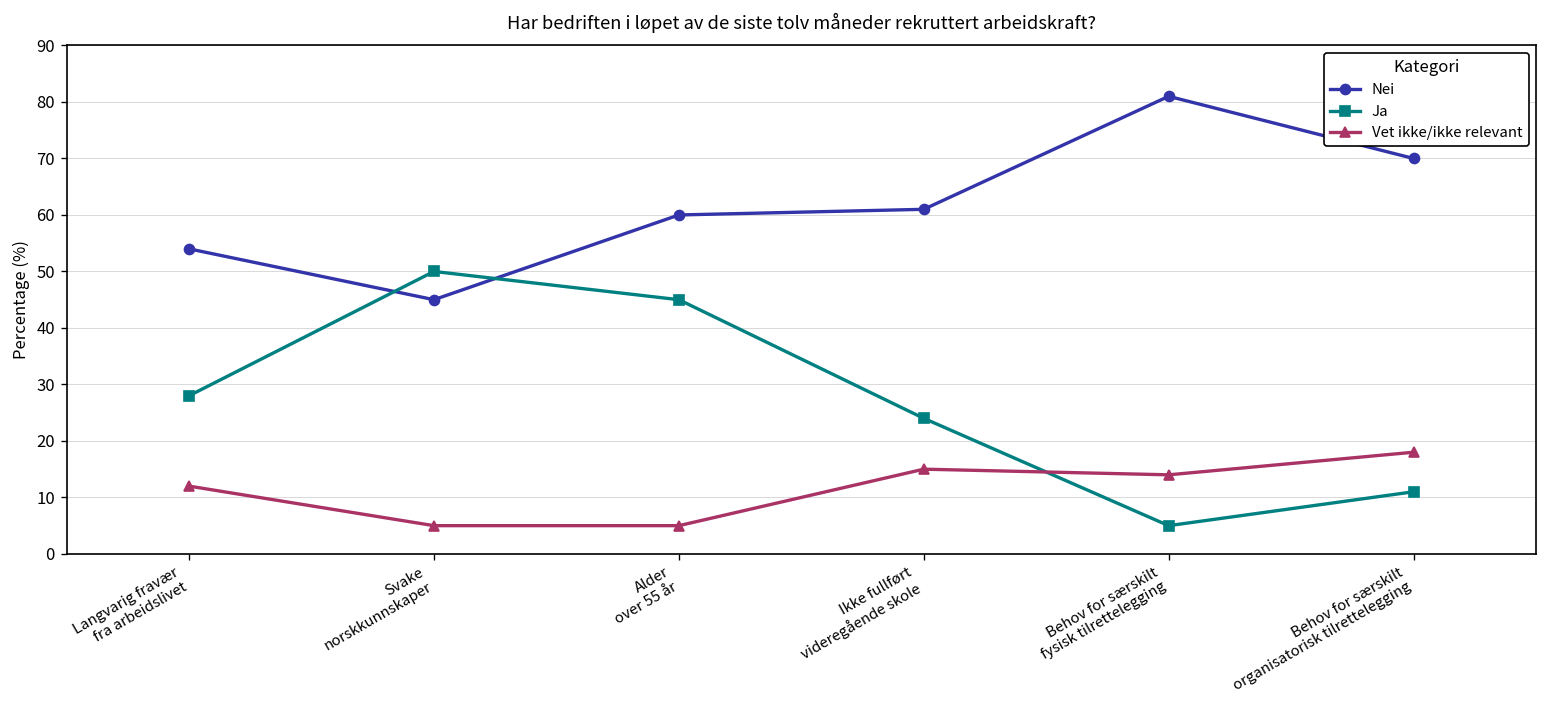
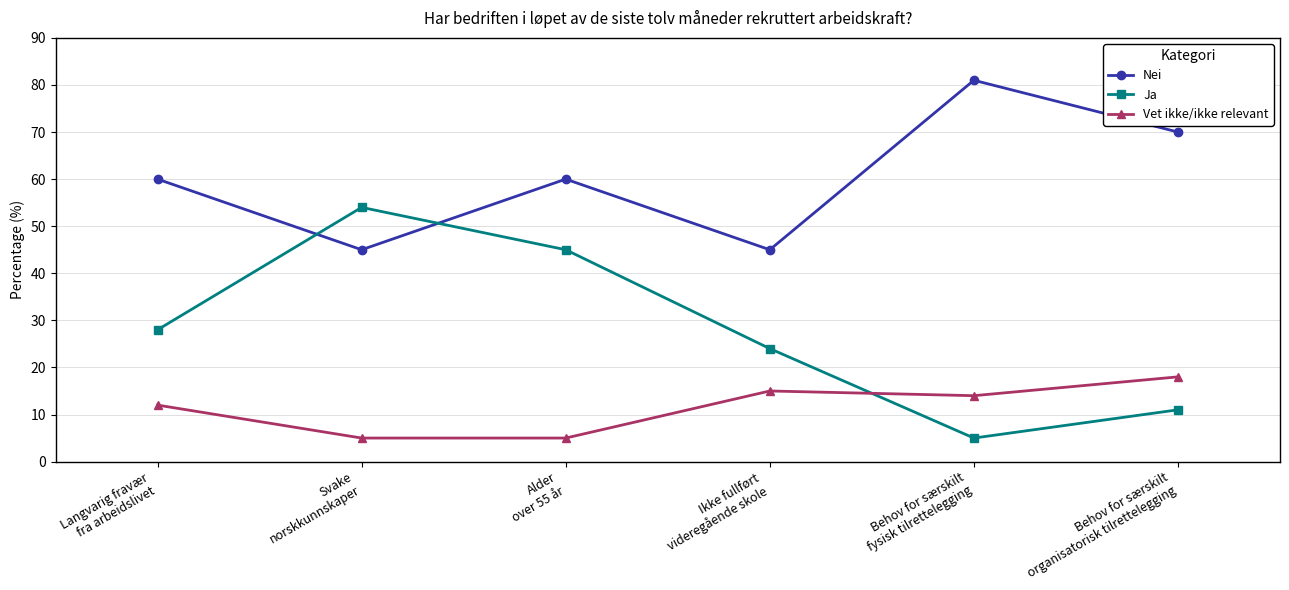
Nei, Langvarig fravær fra arbeidslivet: 54 -> 60
Ja, Svake norskkunnskaper: 50 -> 54
Nei, Ikke fullført videregående skole: 61 -> 45
